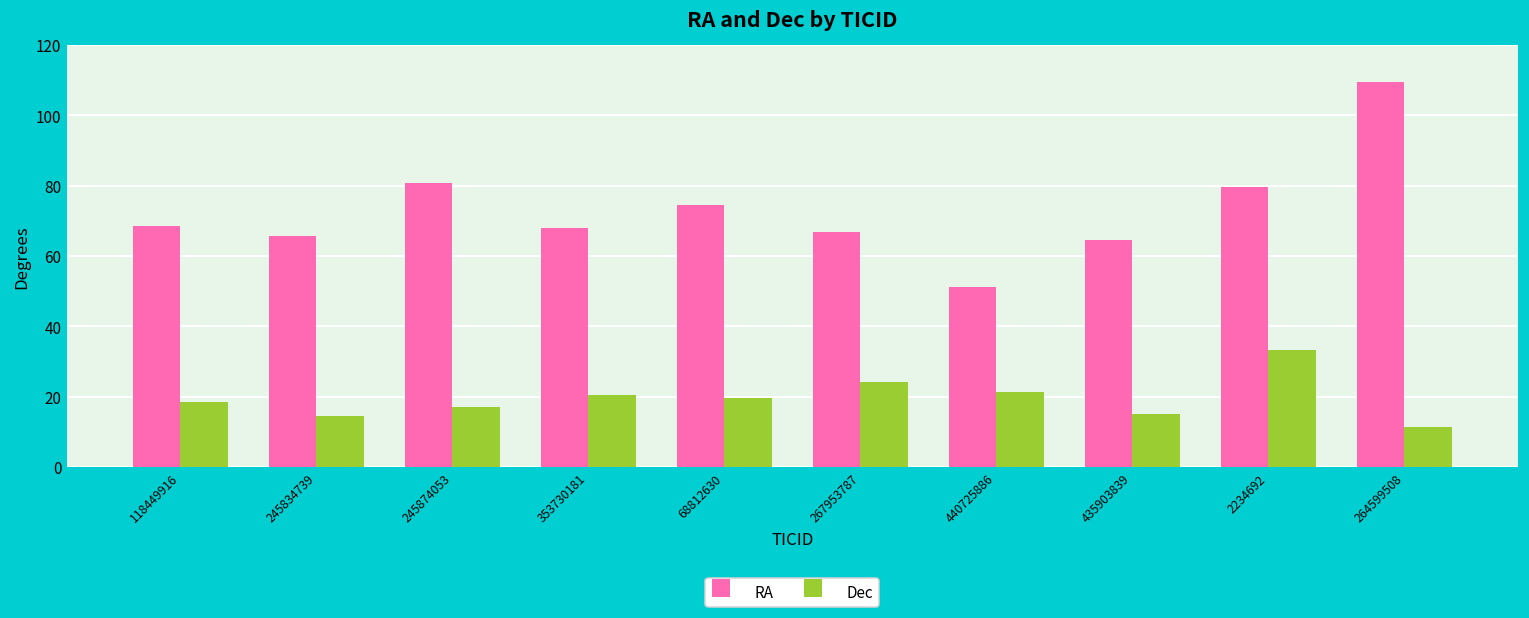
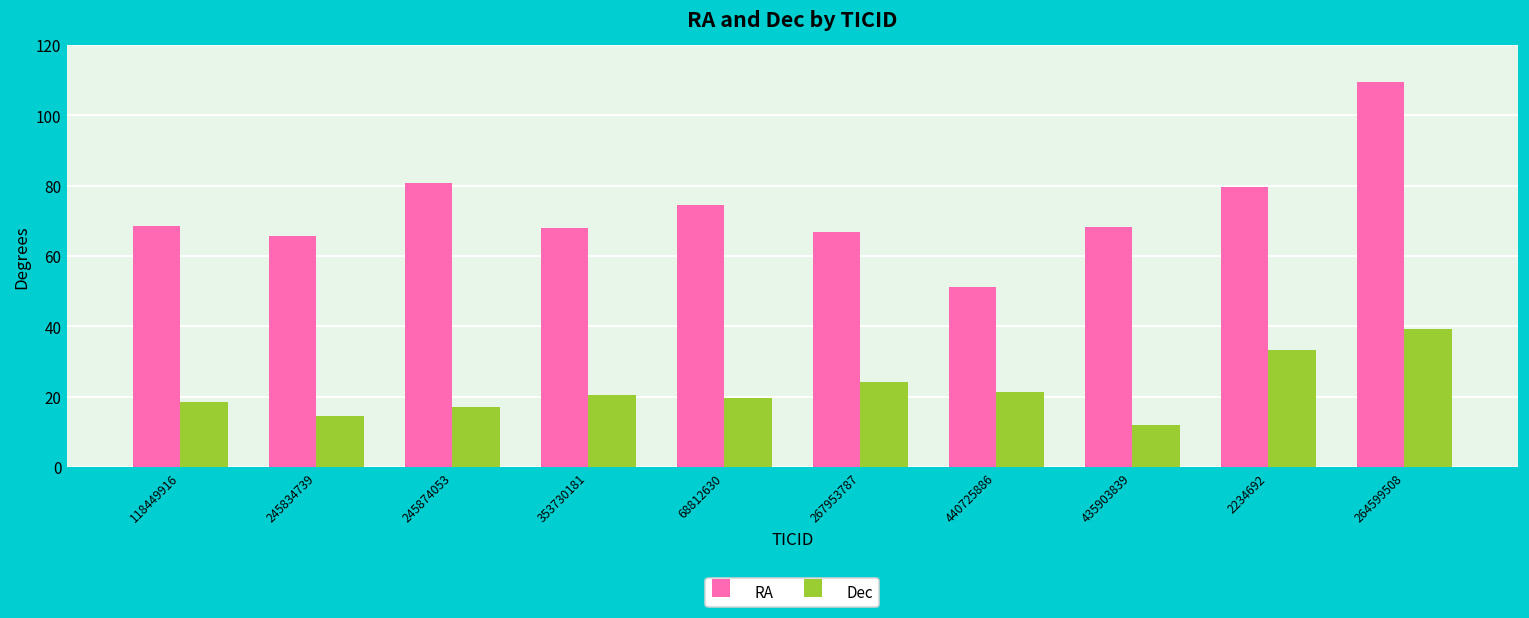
RA, 435903839: 65 -> 68
Dec, 435903839: 15 -> 12
Dec, 264599508: 11 -> 39
